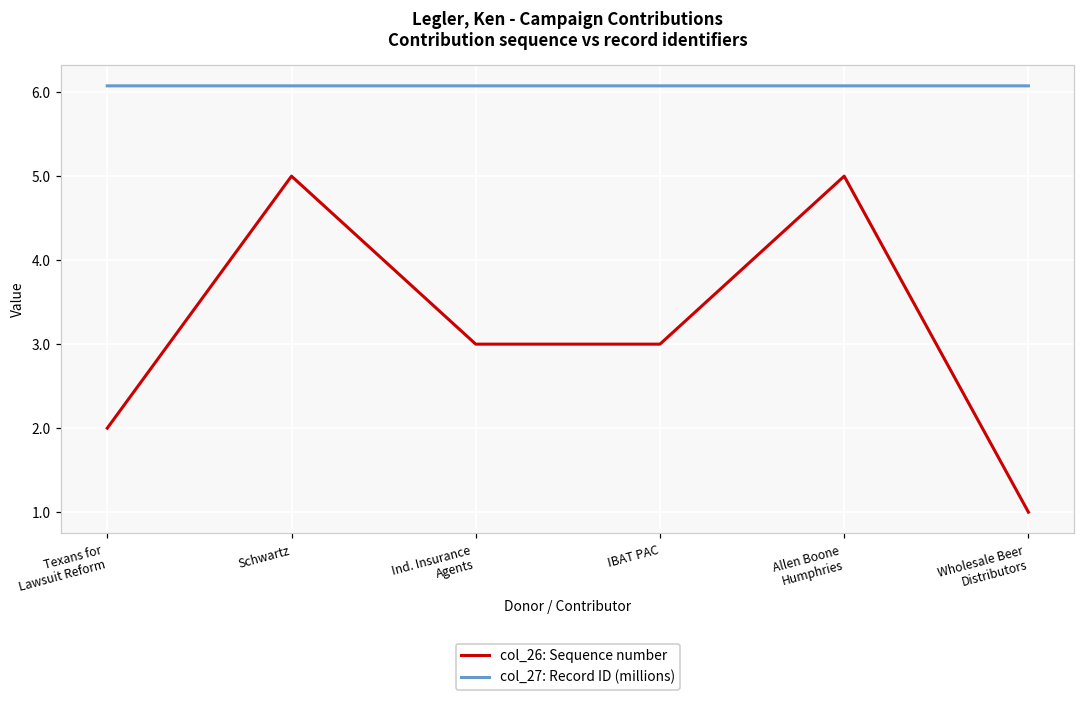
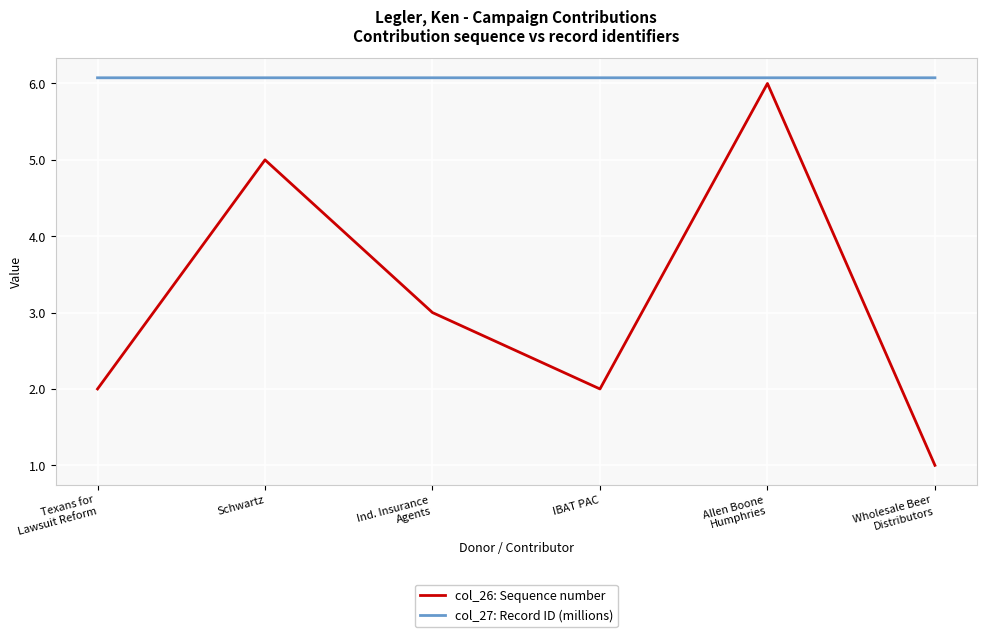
col_26: Sequence number, IBAT PAC: 3 -> 2
col_26: Sequence number, Allen Boone Humphries: 5 -> 6
